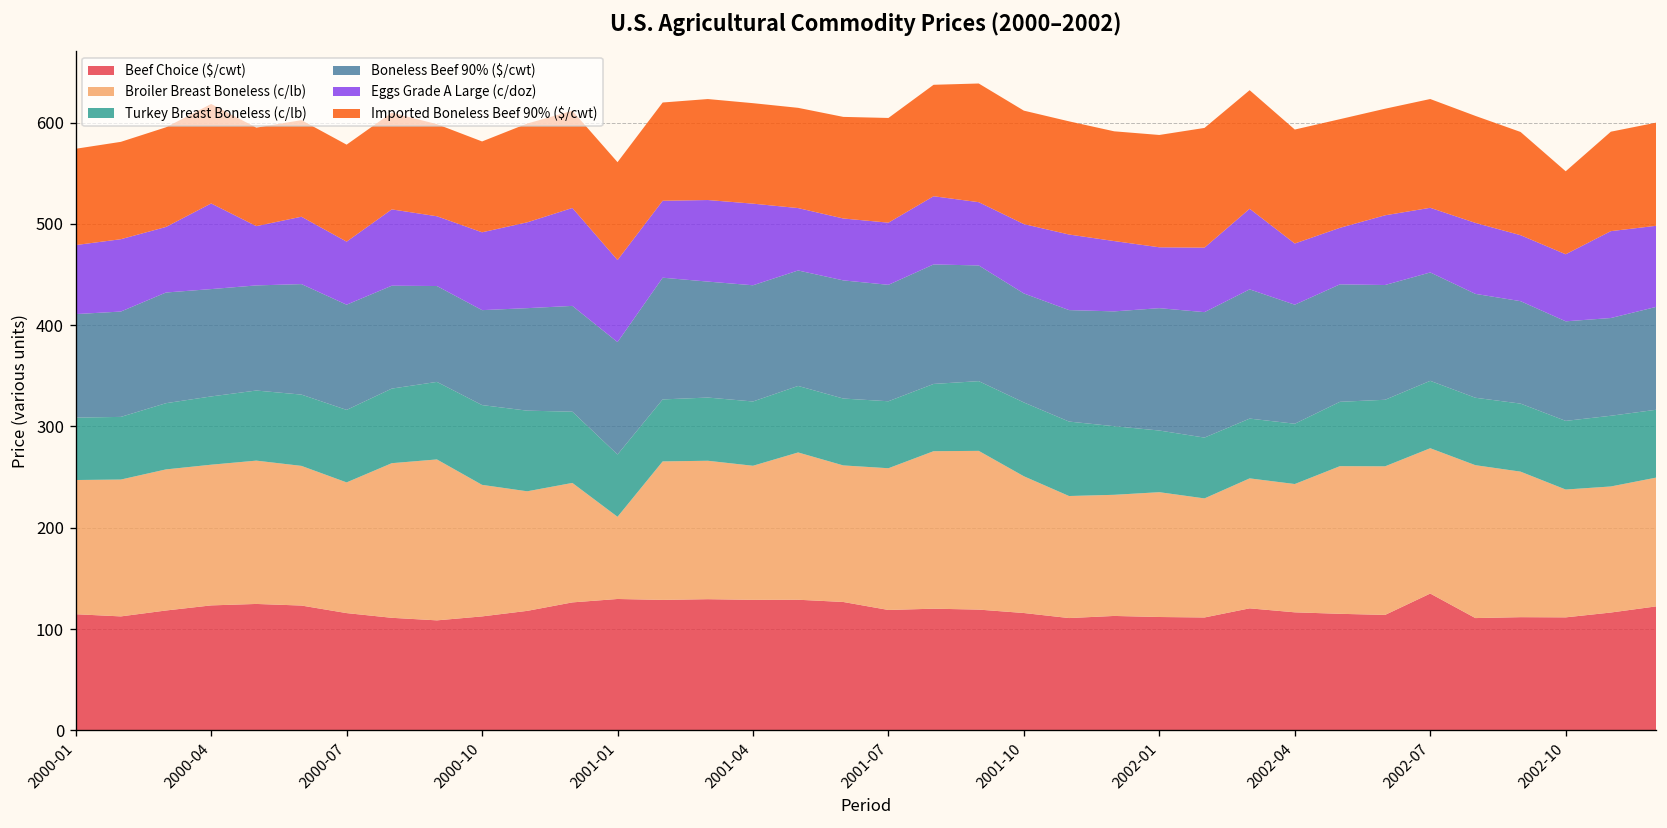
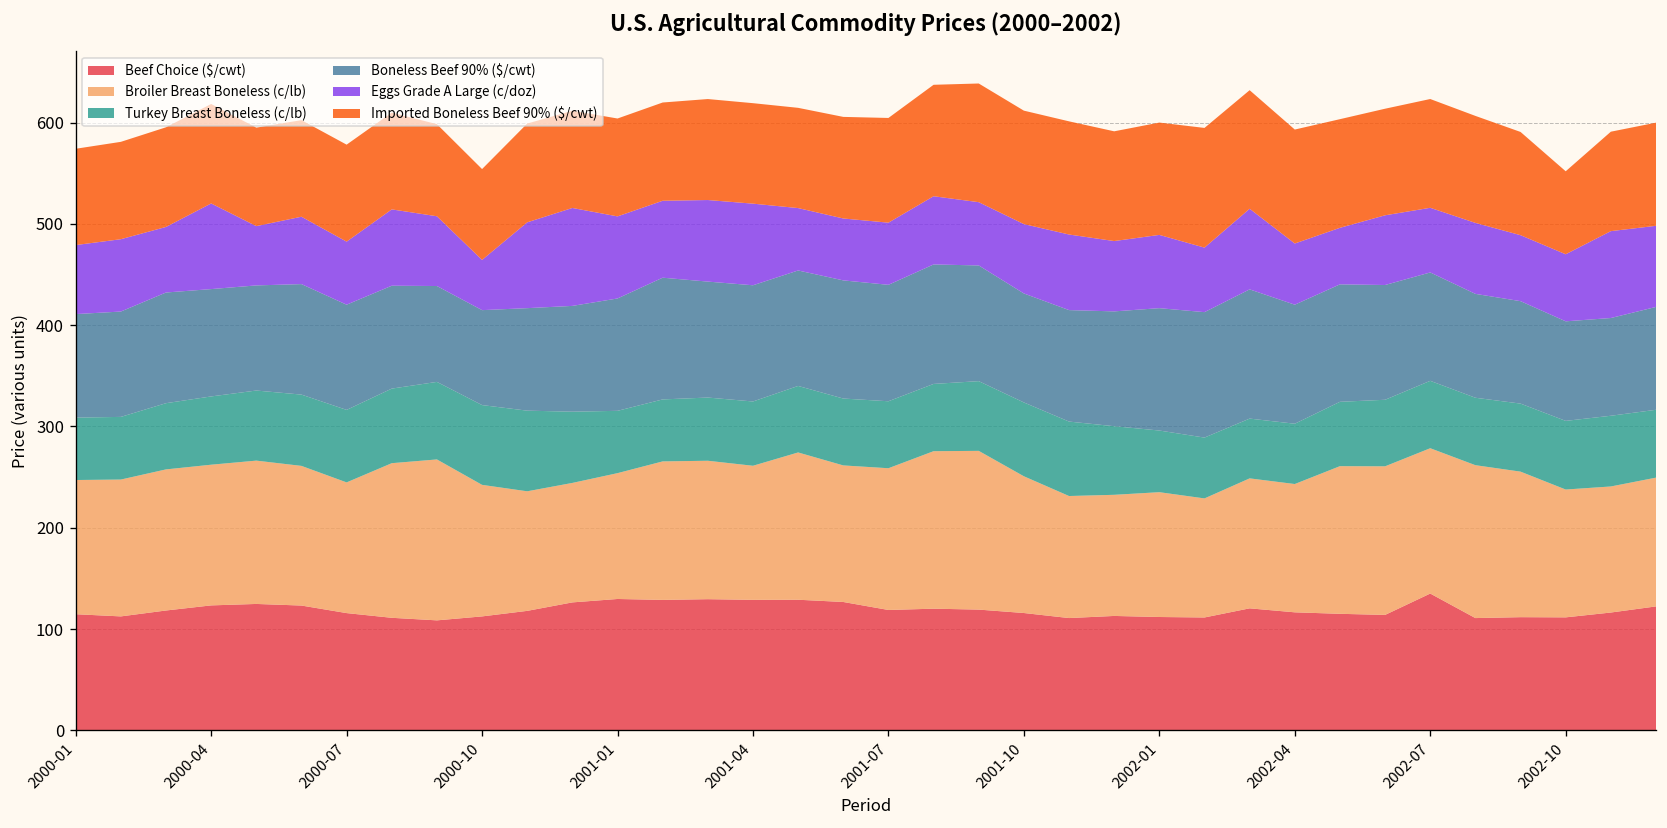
Eggs Grade A Large (c/doz), 2000-10: 80 -> 50
Broiler Breast Boneless (c/lb), 2001-01: 80 -> 120
Eggs Grade A Large (c/doz), 2002-01: 60 -> 70
